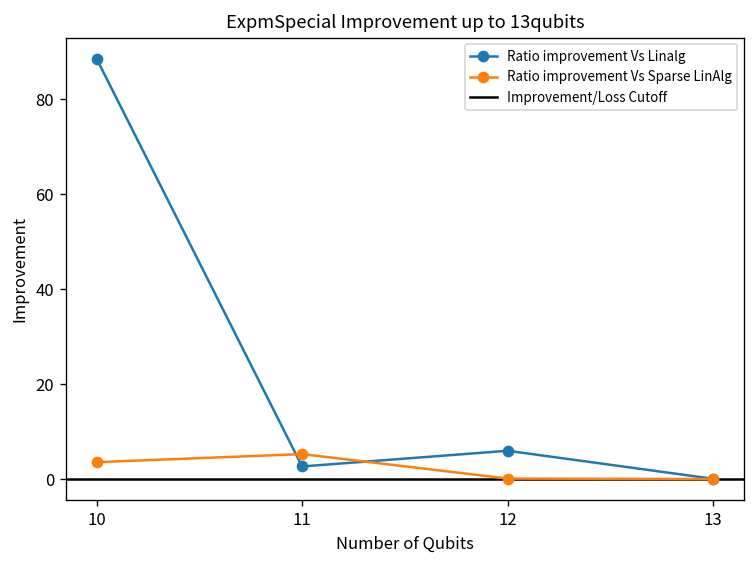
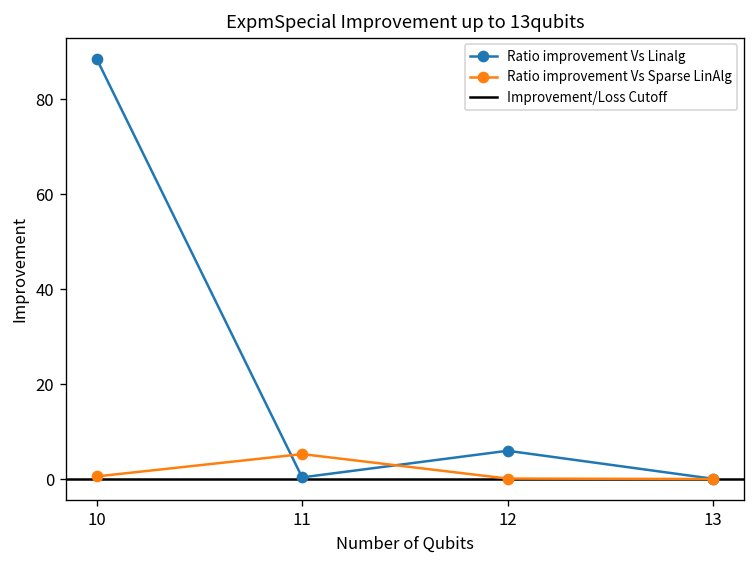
Ratio improvement Vs Sparse LinAlg, 10: 4 -> 1
Ratio improvement Vs Linalg, 11: 3 -> 0
